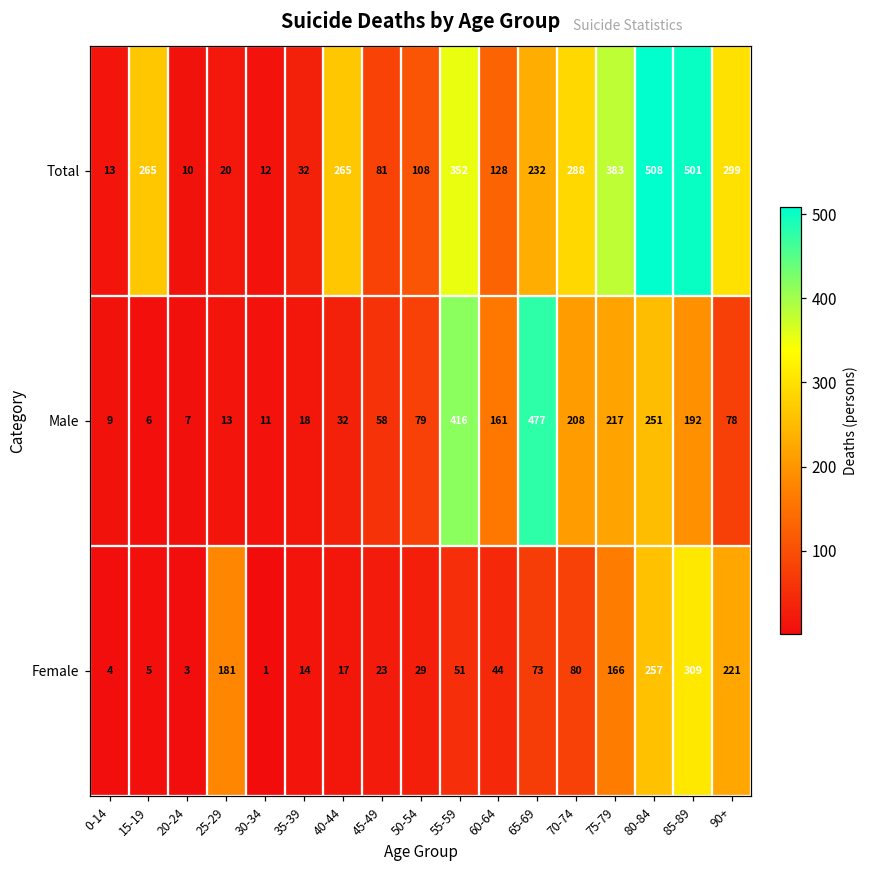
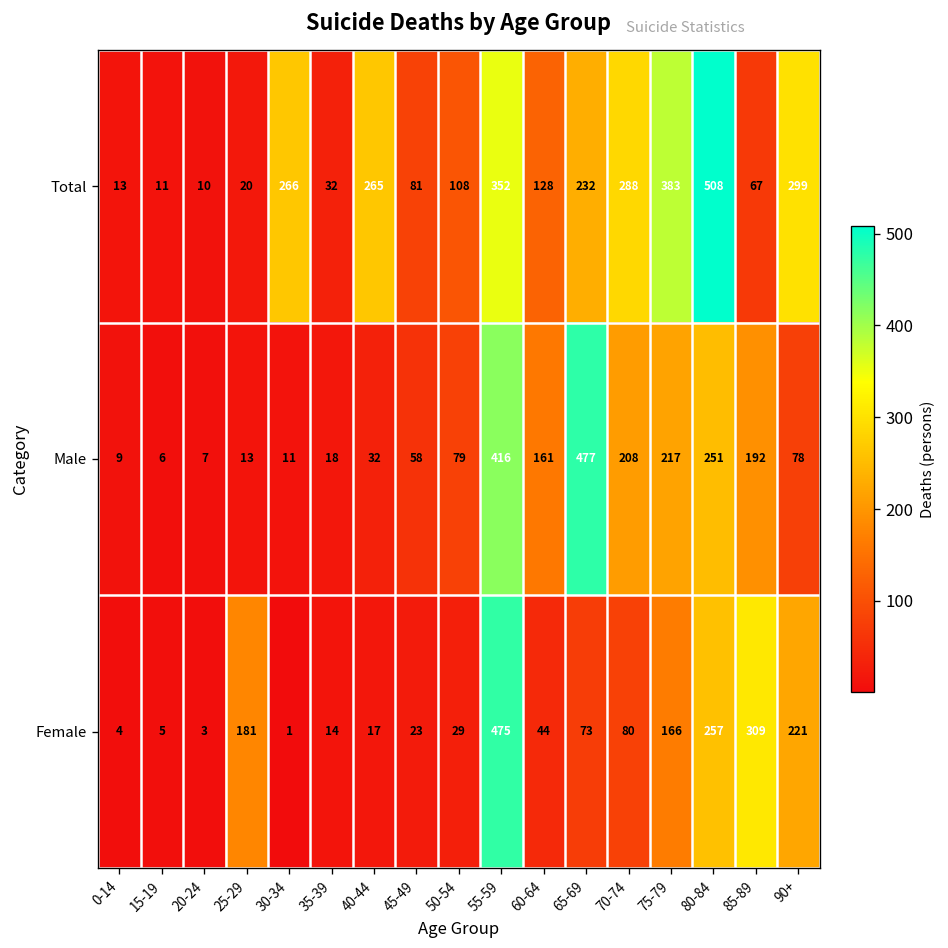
Total, 15-19: 265 -> 11
Total, 30-34: 12 -> 266
Total, 85-89: 501 -> 67
Female, 55-59: 51 -> 475
